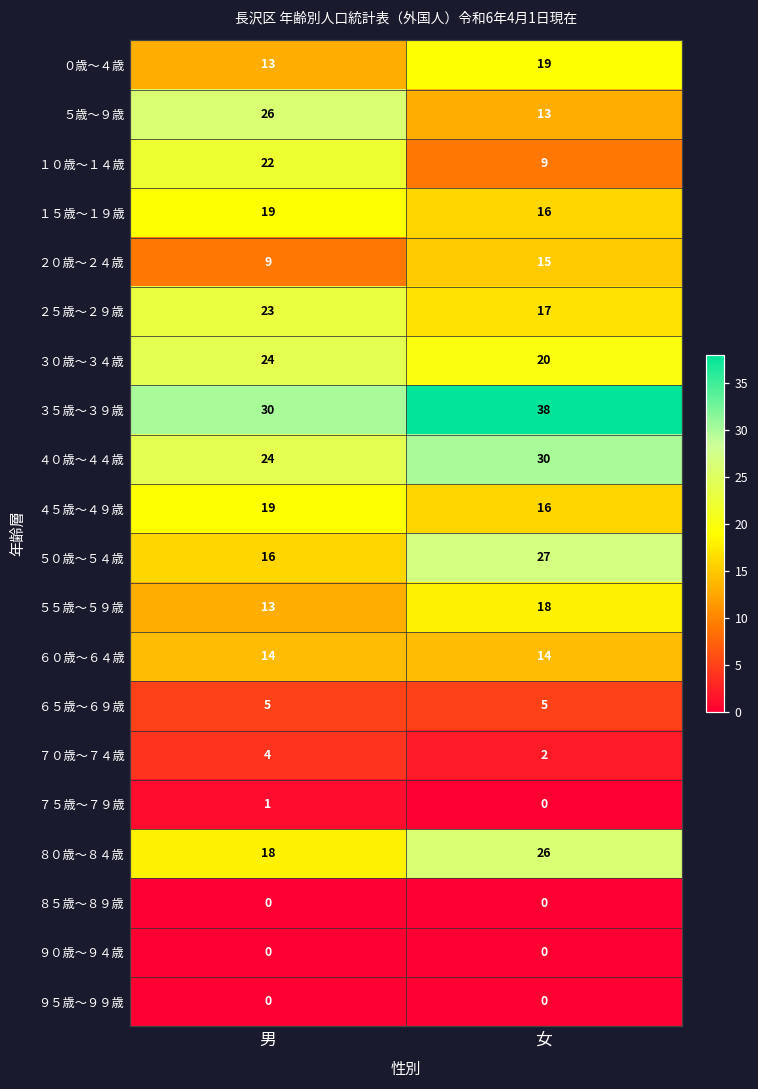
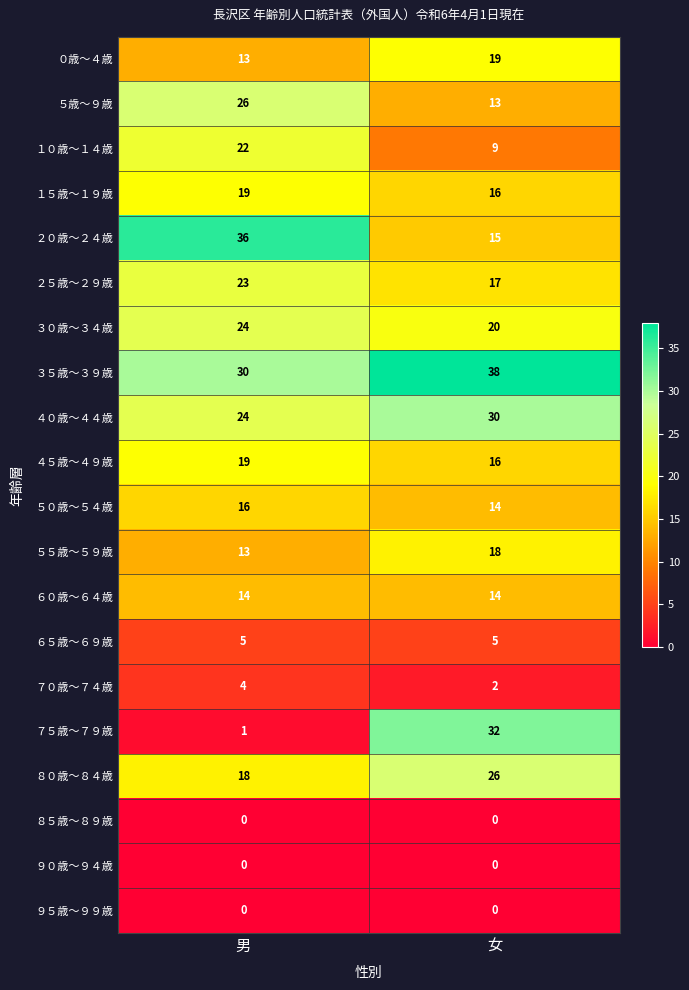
２０歳～２４歳, 男: 9 -> 36
５０歳～５４歳, 女: 27 -> 14
７５歳～７９歳, 女: 0 -> 32
